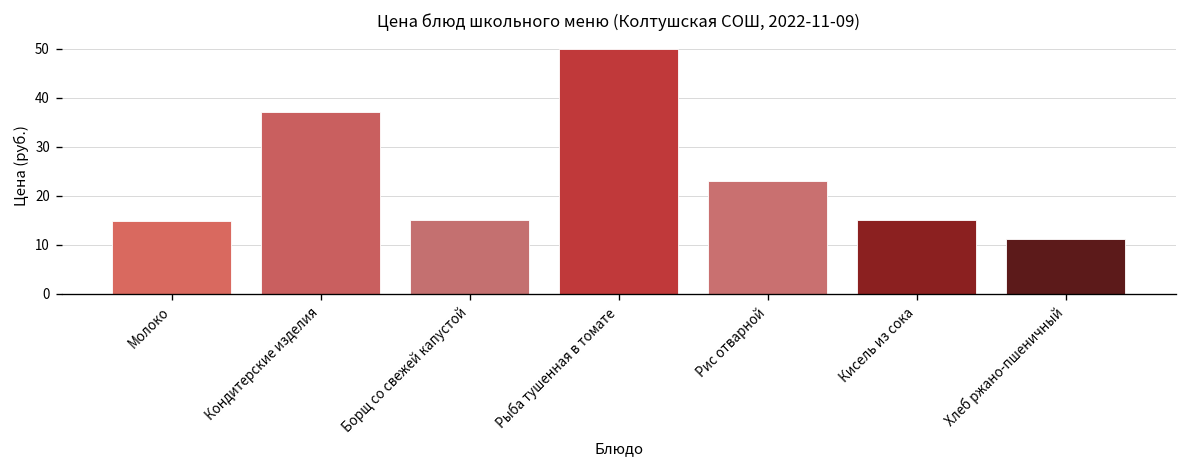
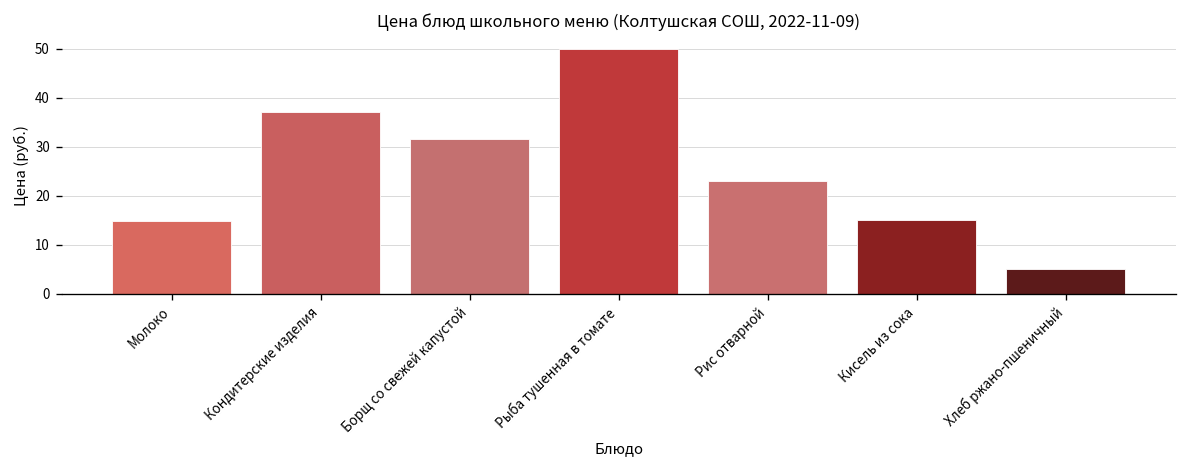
Борщ со свежей капустой: 15 -> 32
Хлеб ржано-пшеничный: 11 -> 5
